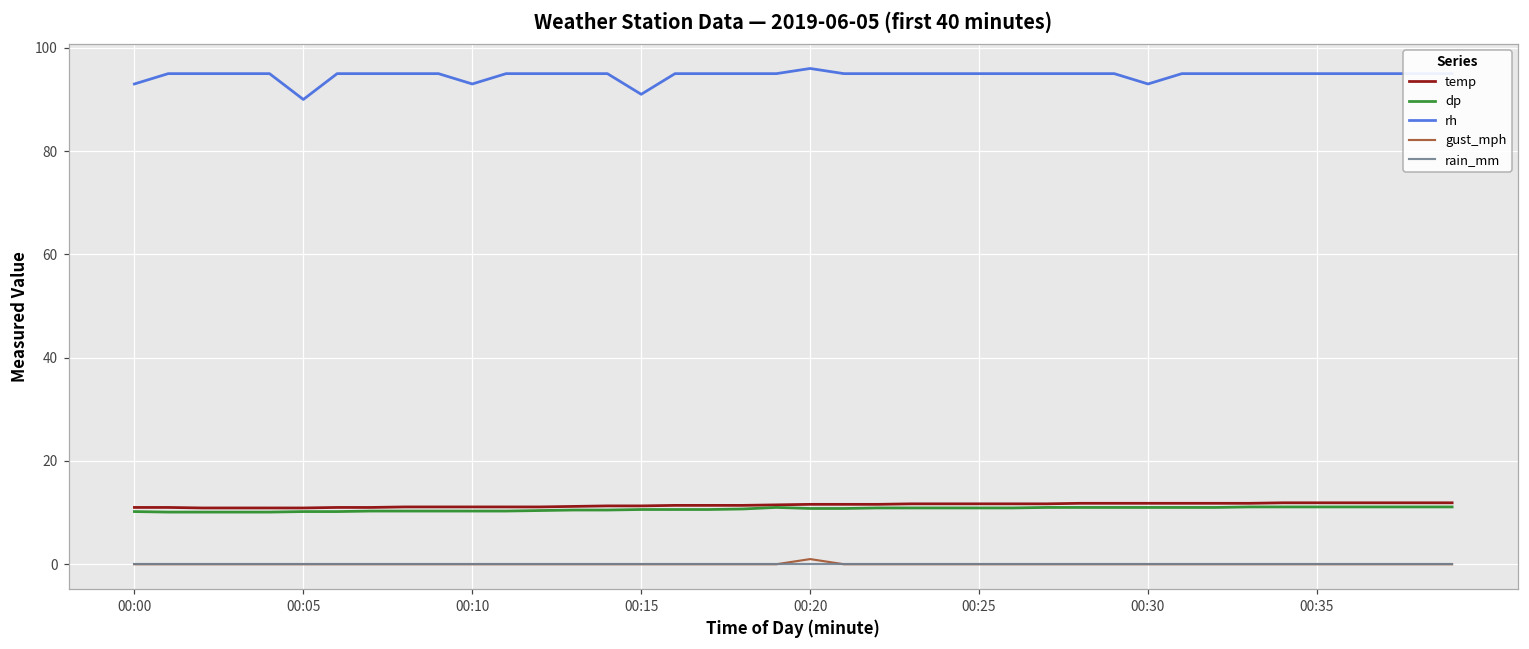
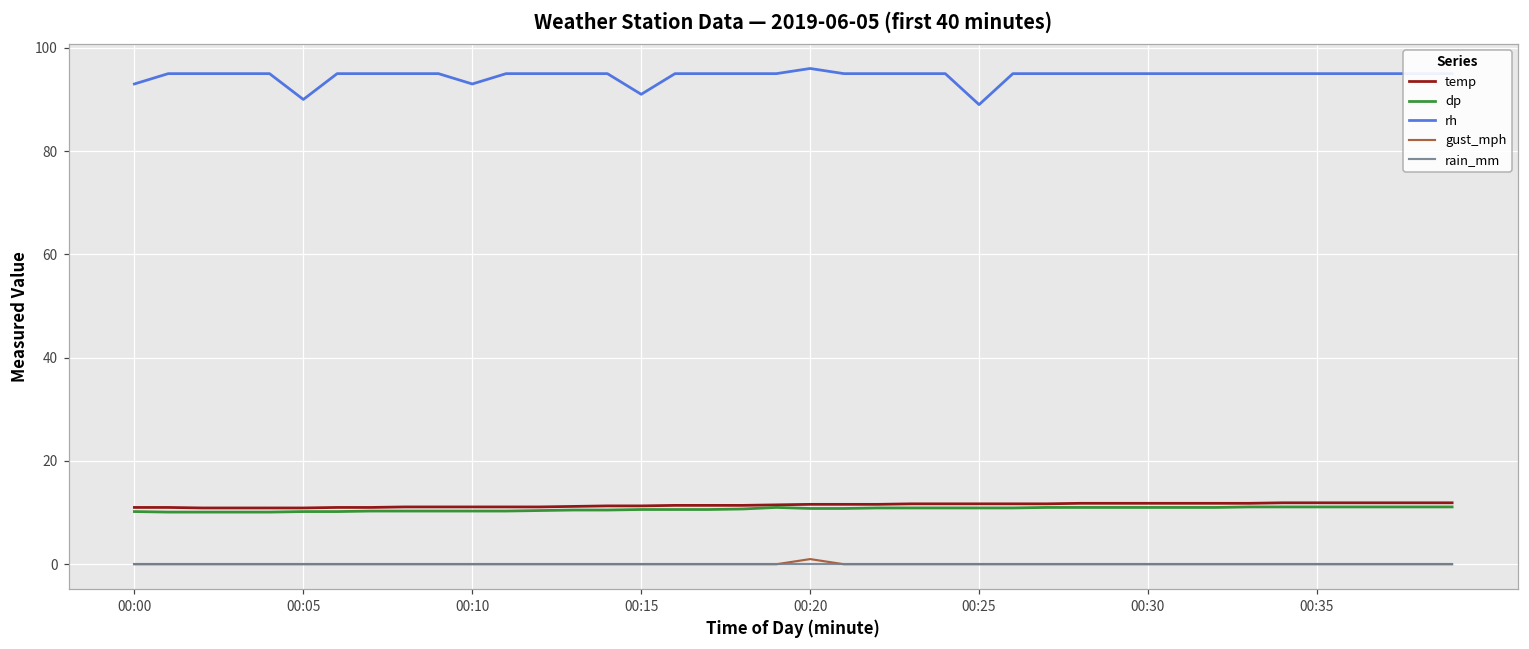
rh, 00:25: 95 -> 89
rh, 00:30: 93 -> 95
